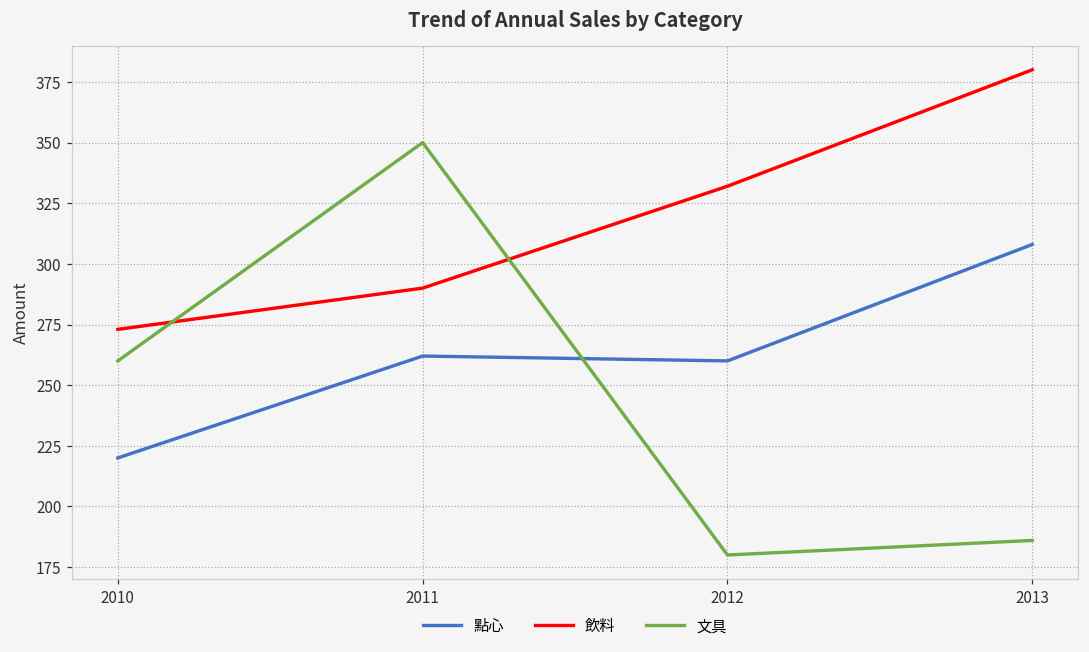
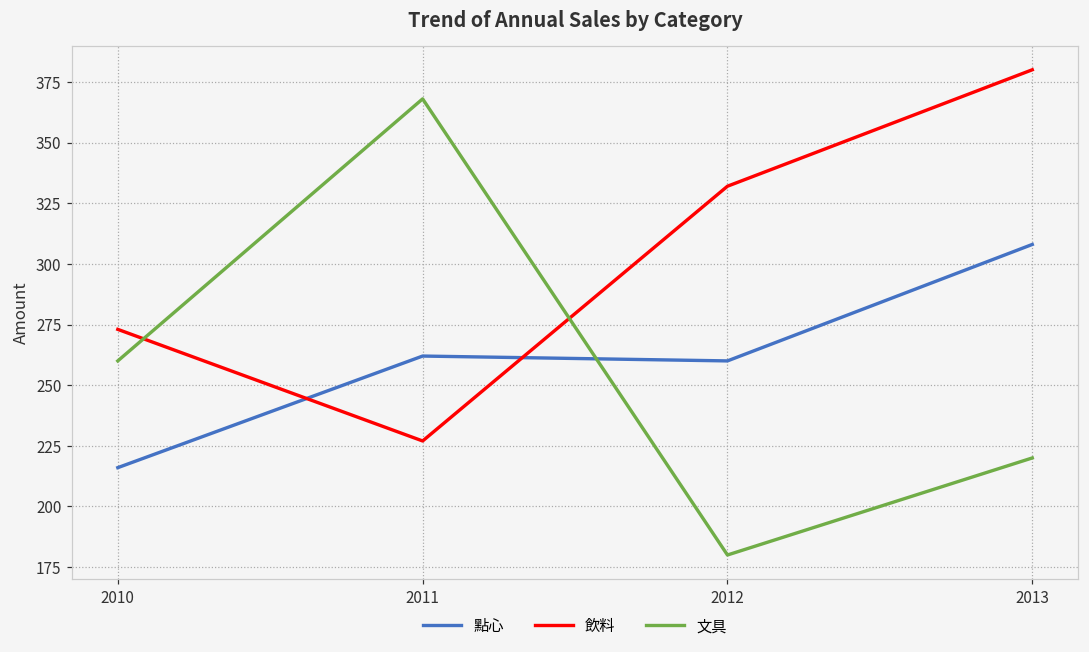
點心, 2010: 220 -> 216
飲料, 2011: 290 -> 227
文具, 2011: 350 -> 368
文具, 2013: 186 -> 220
